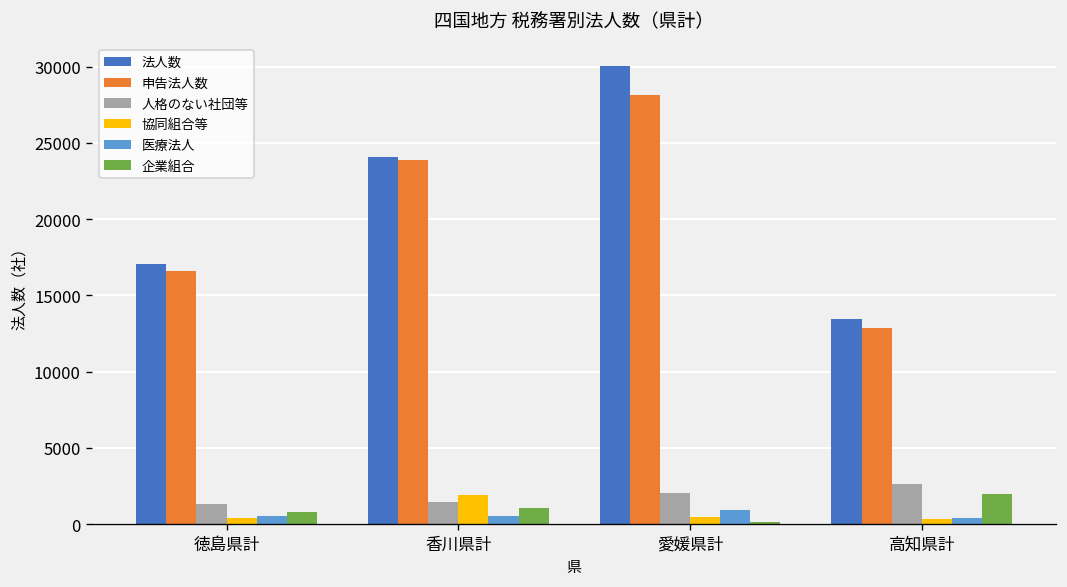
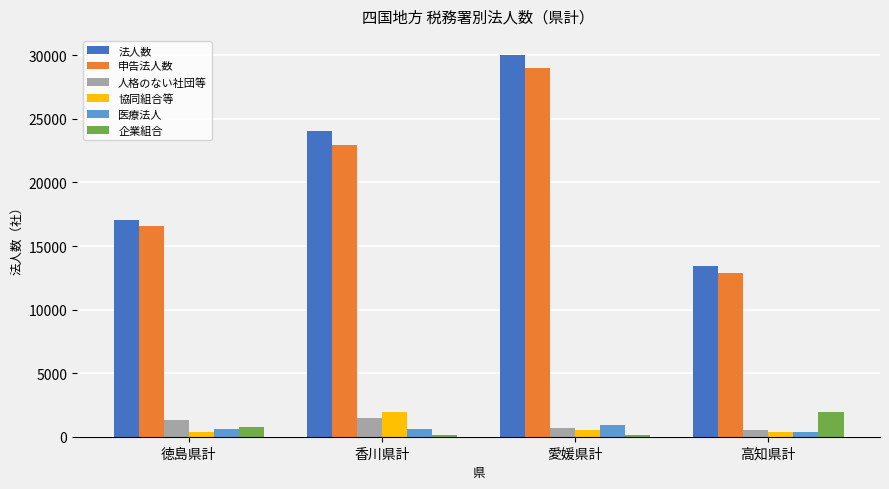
申告法人数, 香川県計: 23800 -> 23000
企業組合, 香川県計: 1100 -> 100
申告法人数, 愛媛県計: 28100 -> 29000
人格のない社団等, 愛媛県計: 2000 -> 700
人格のない社団等, 高知県計: 2700 -> 500
